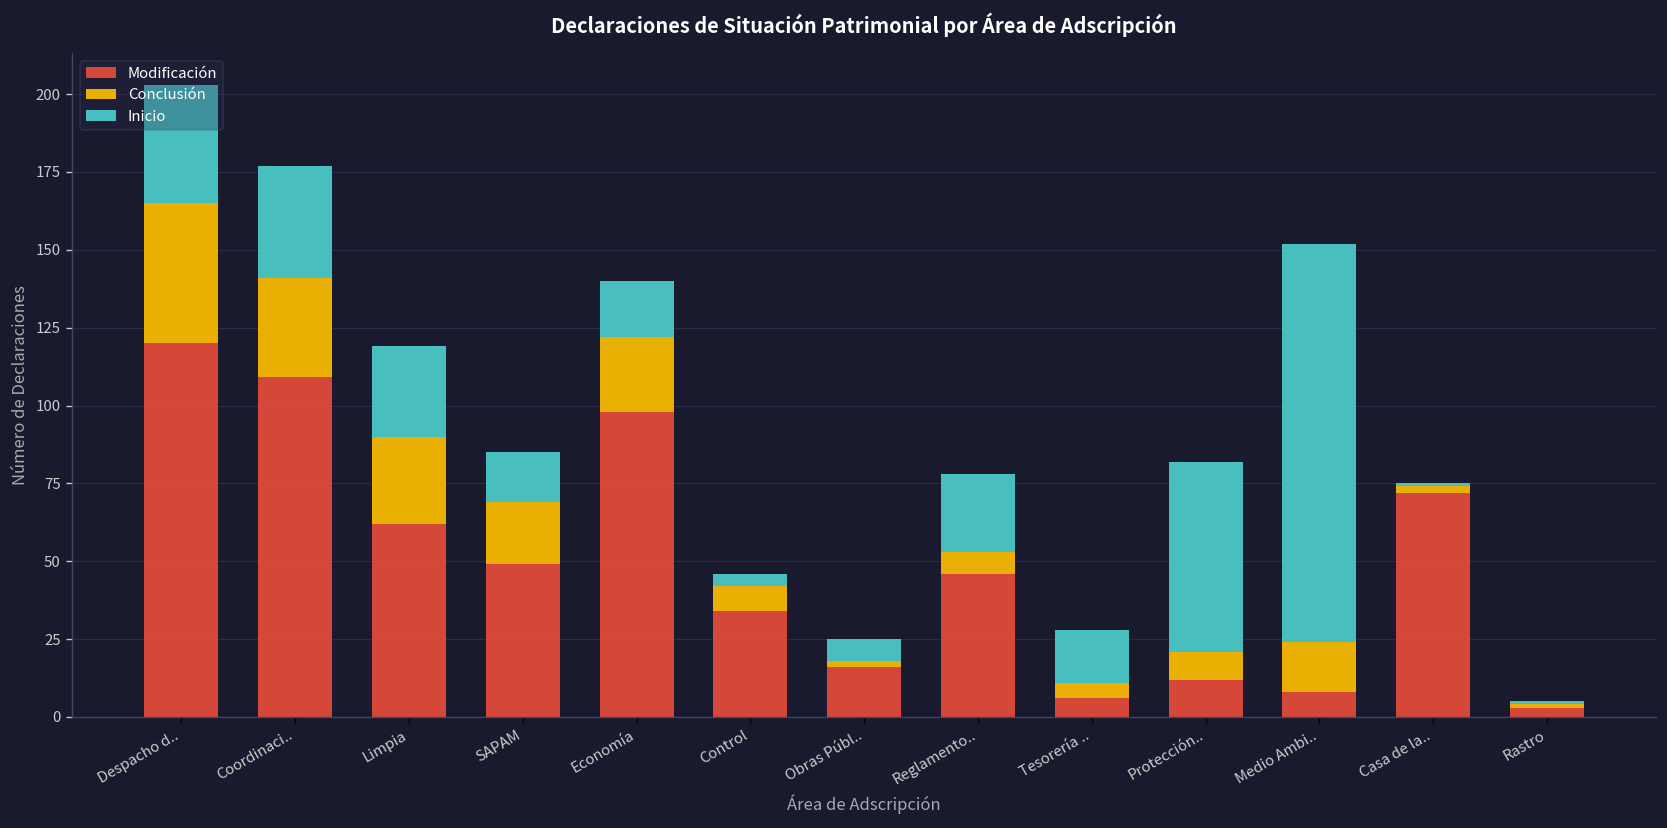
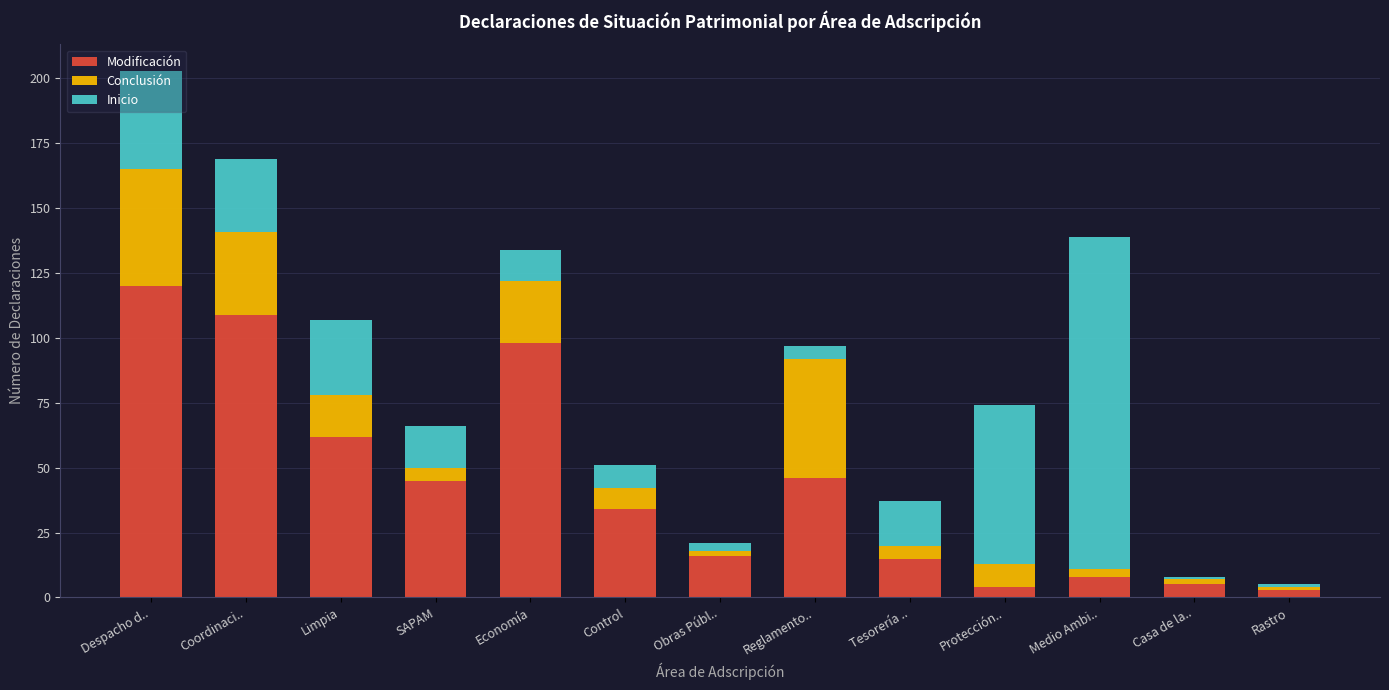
Inicio, Coordinaci..: 36 -> 28
Conclusión, Limpia: 28 -> 16
Modificación, SAPAM: 49 -> 45
Conclusión, SAPAM: 20 -> 5
Inicio, Economía: 18 -> 12
Inicio, Control: 4 -> 9
Inicio, Obras Públ..: 7 -> 3
Conclusión, Reglamento..: 7 -> 46
Inicio, Reglamento..: 25 -> 5
Modificación, Tesorería ..: 6 -> 15
Modificación, Protección..: 12 -> 4
Conclusión, Medio Ambi..: 16 -> 3
Modificación, Casa de la..: 72 -> 5
